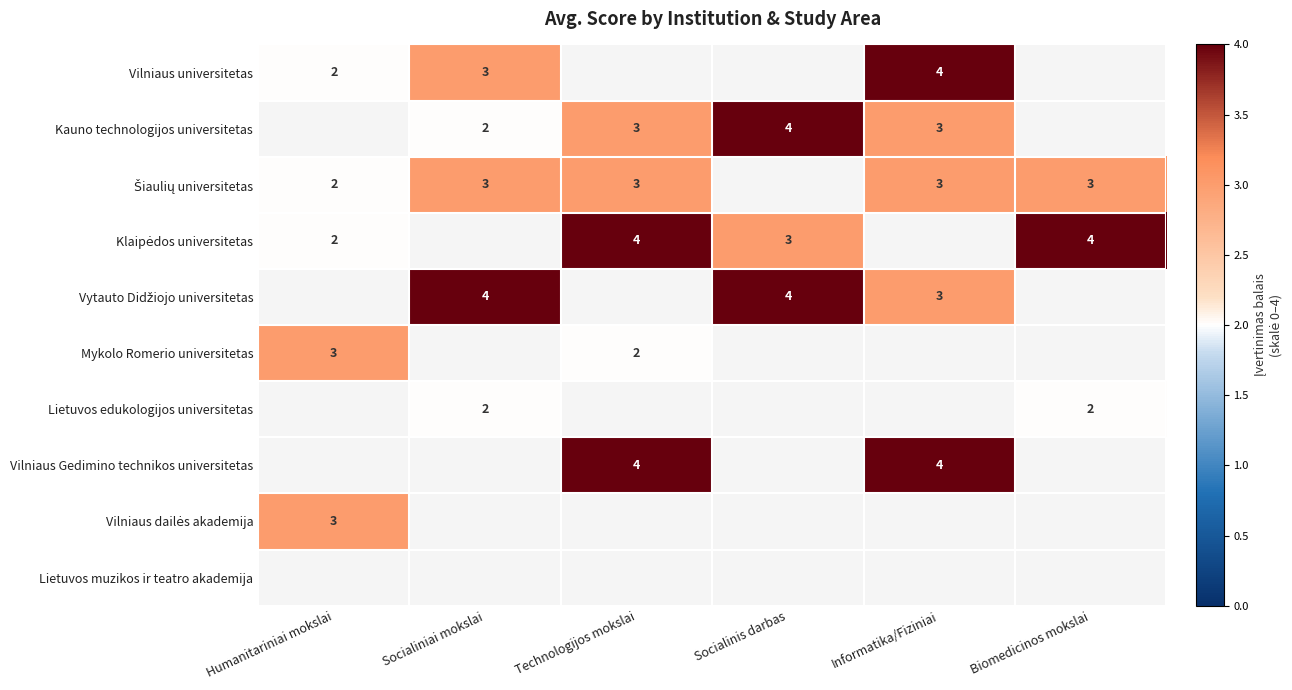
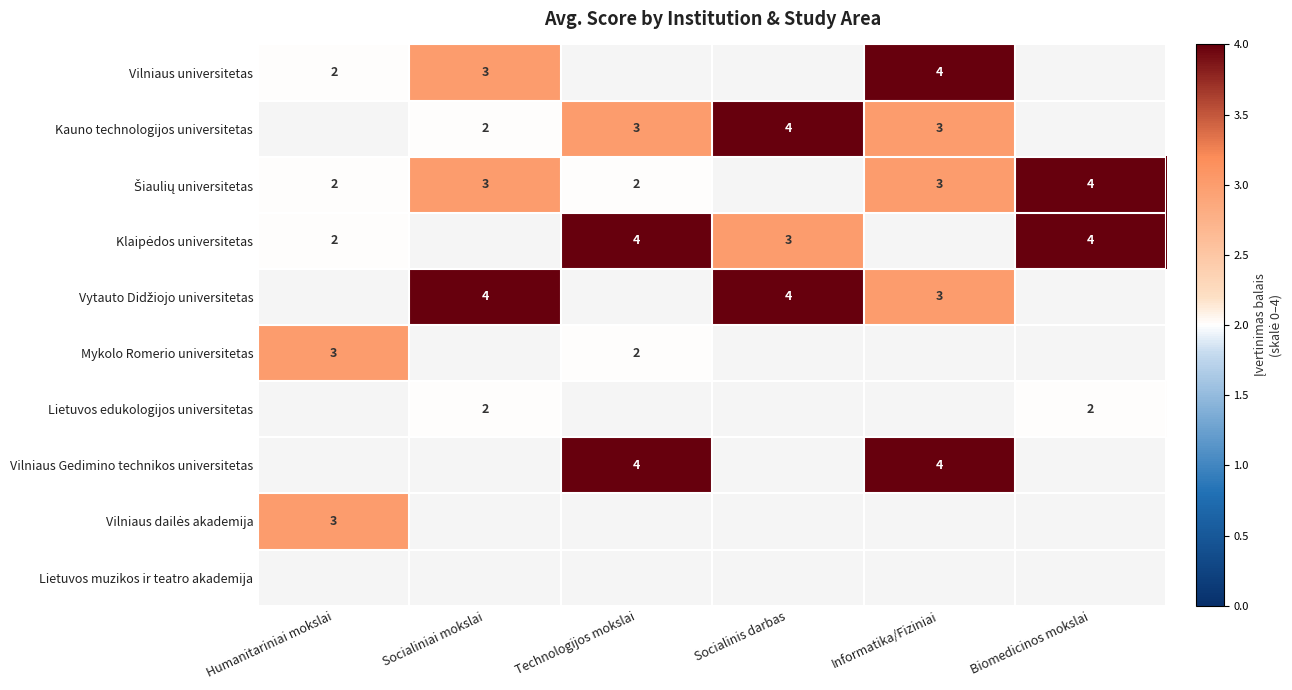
Šiaulių universitetas, Technologijos mokslai: 3 -> 2
Šiaulių universitetas, Biomedicinos mokslai: 3 -> 4
